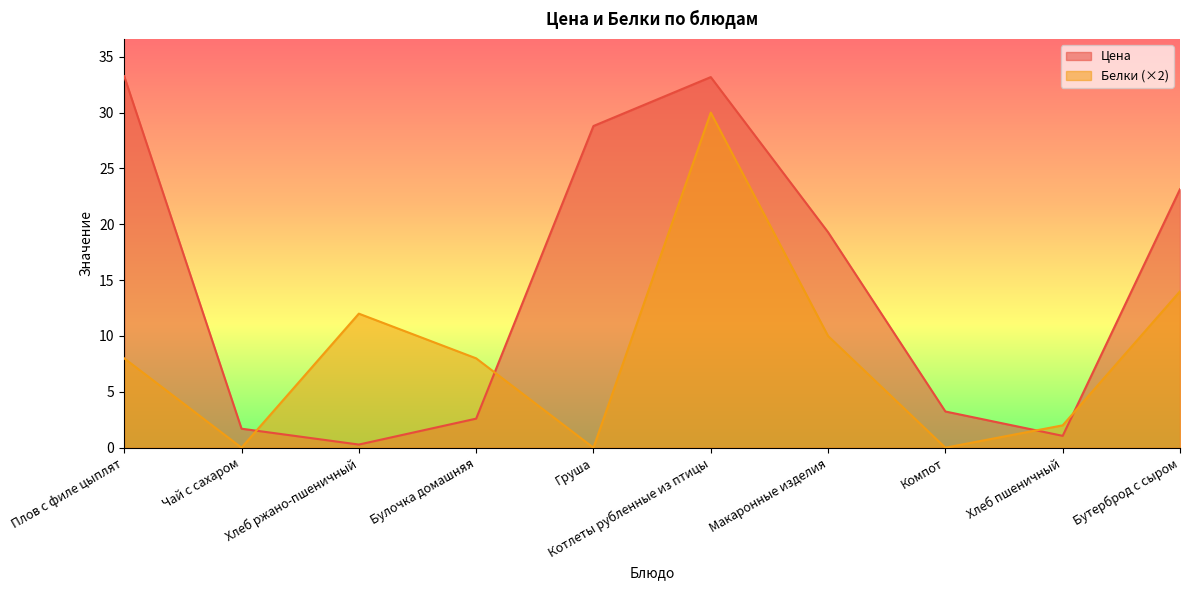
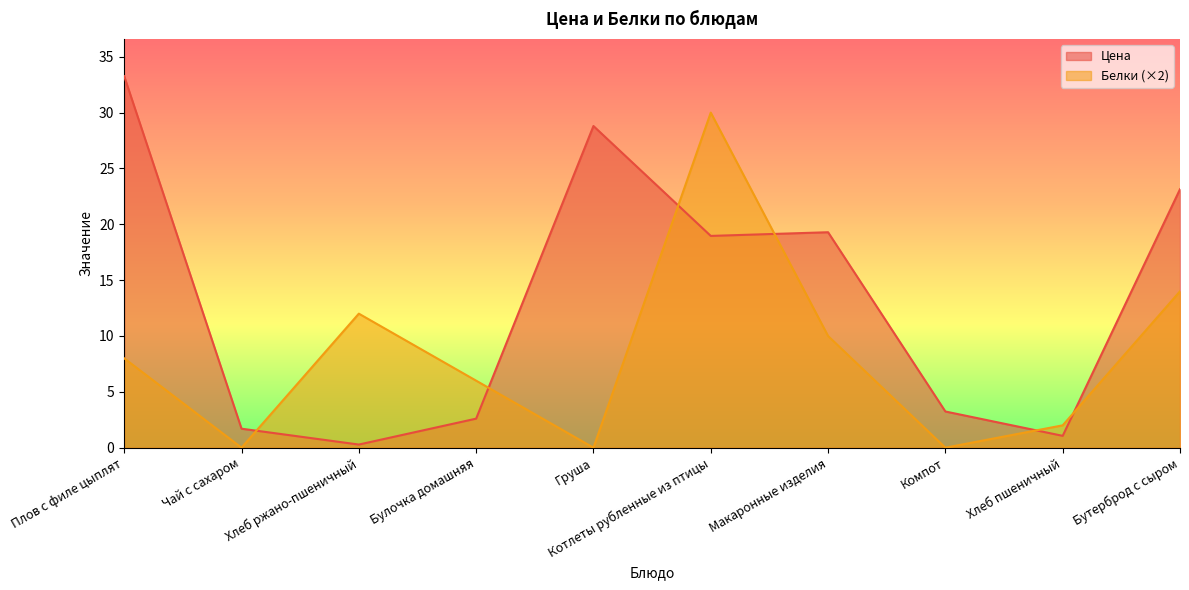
Белки (×2), Булочка домашняя: 8.0 -> 6.0
Цена, Котлеты рубленные из птицы: 33.2 -> 19.0
